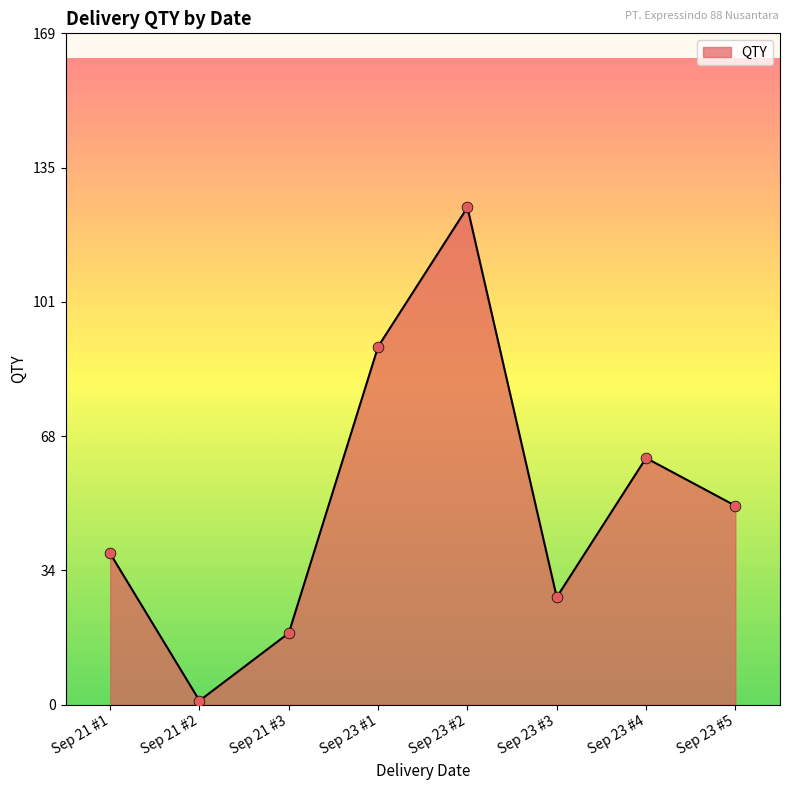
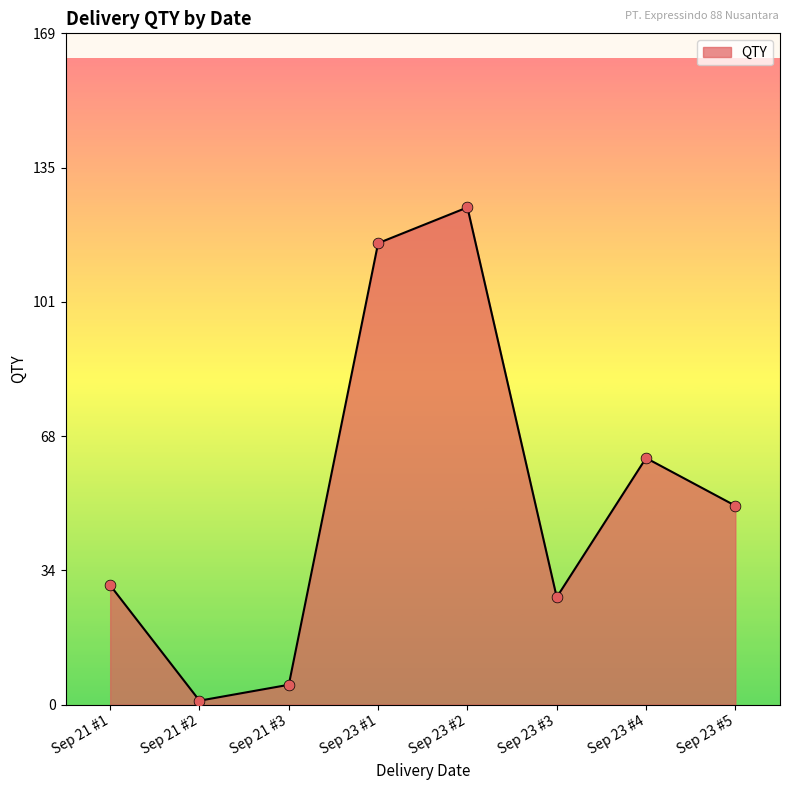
Sep 21 #1: 38 -> 30
Sep 21 #3: 18 -> 5
Sep 23 #1: 90 -> 116
